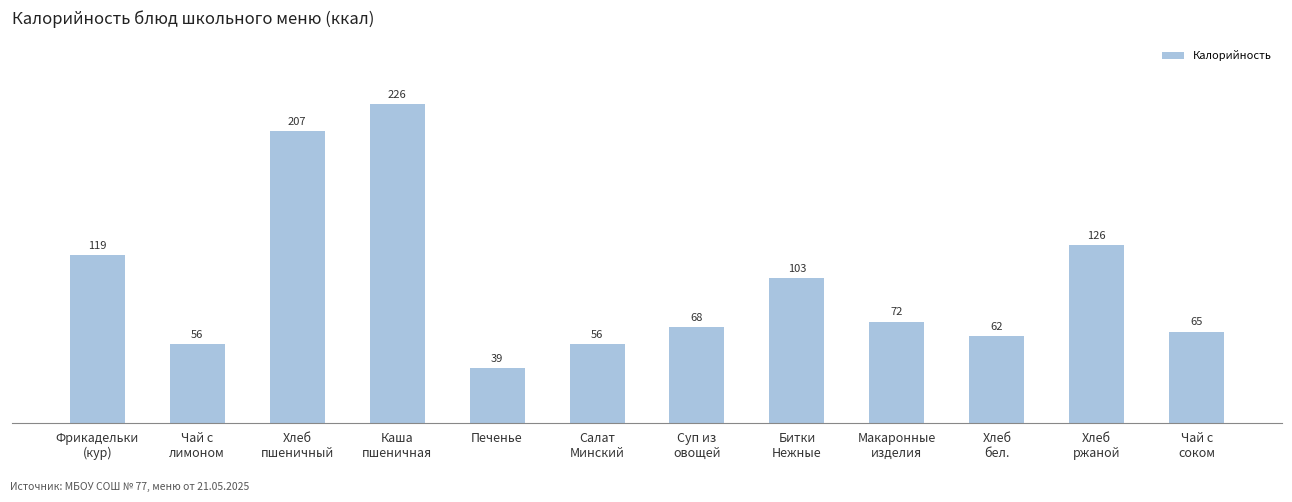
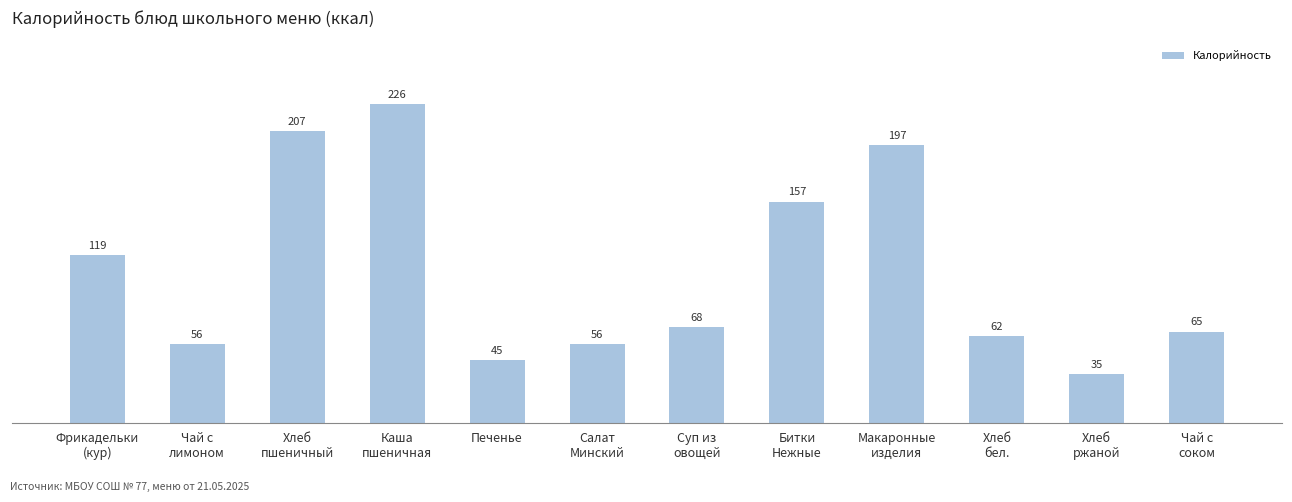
Печенье: 39 -> 45
Битки Нежные: 103 -> 157
Макаронные изделия: 72 -> 197
Хлеб ржаной: 126 -> 35
